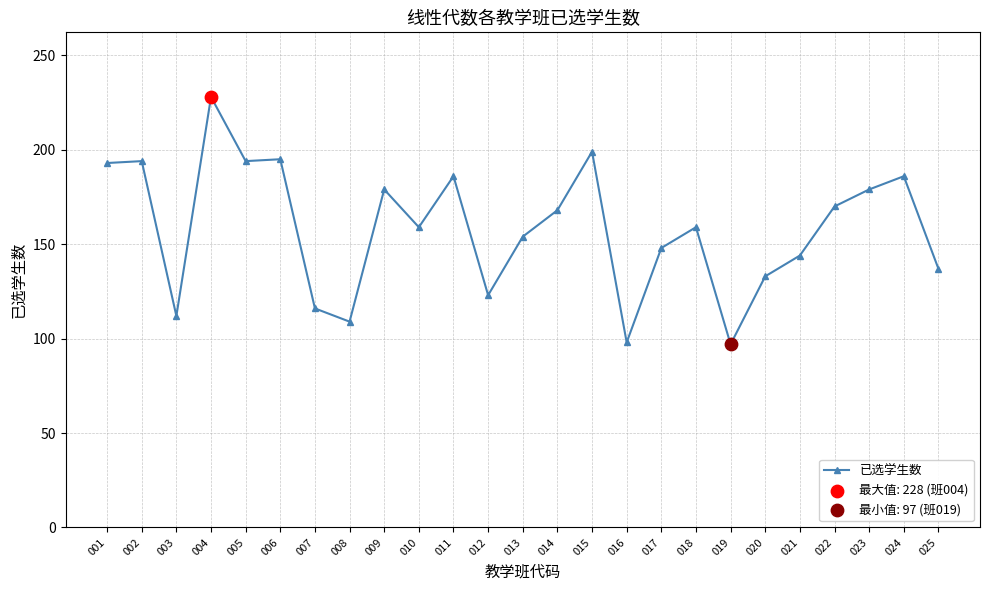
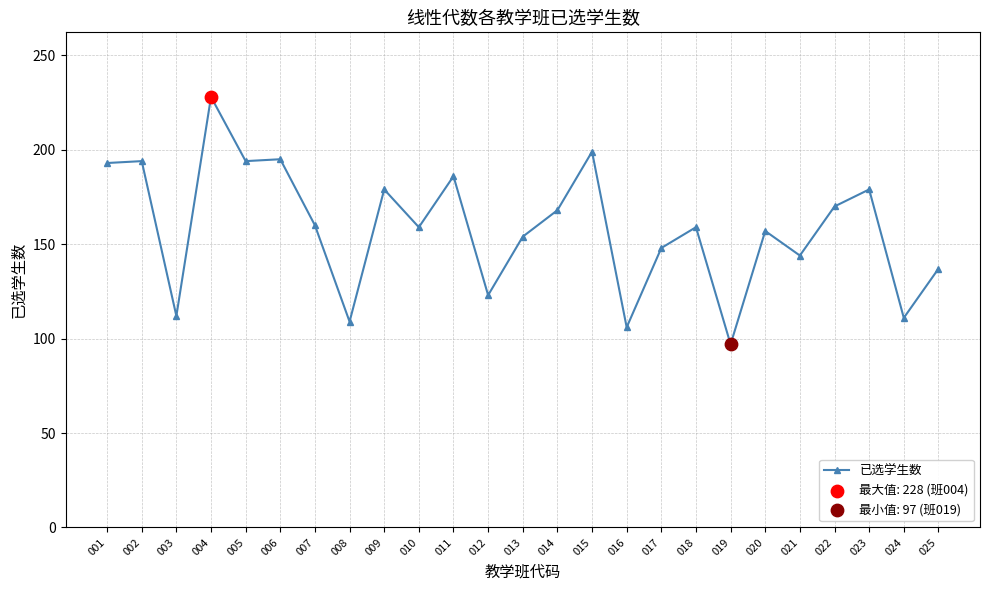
已选学生数, 007: 116 -> 160
已选学生数, 016: 98 -> 106
已选学生数, 020: 133 -> 157
已选学生数, 024: 186 -> 111
